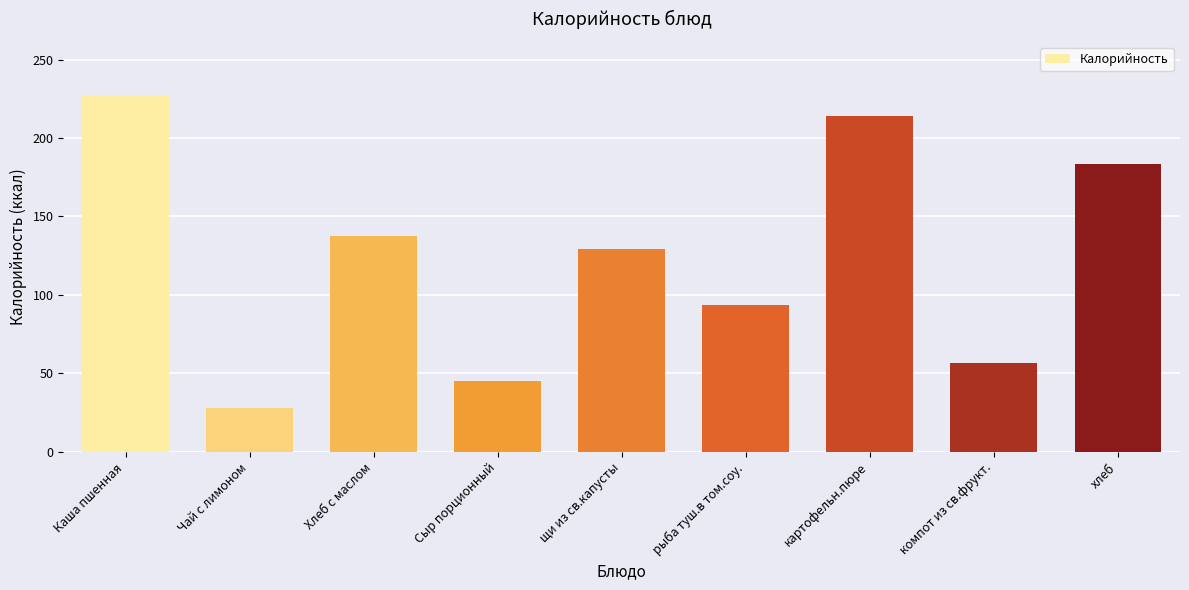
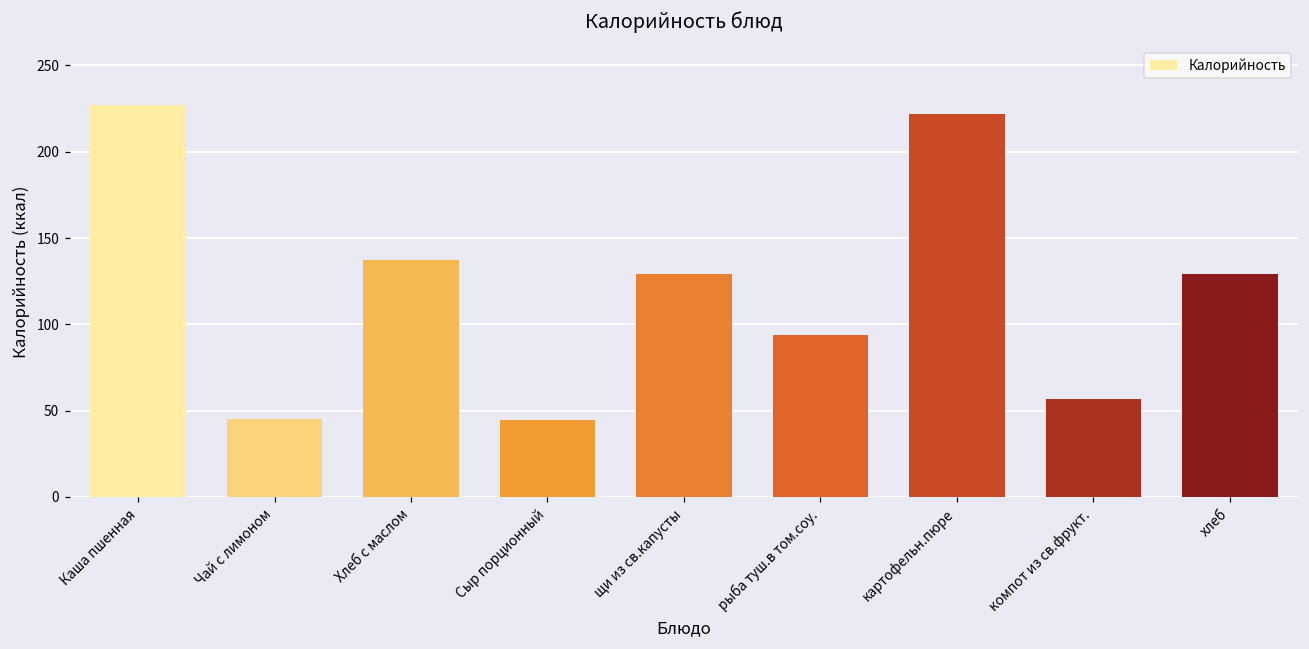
Чай с лимоном: 28 -> 45
картофельн.пюре: 214 -> 222
хлеб: 184 -> 129
